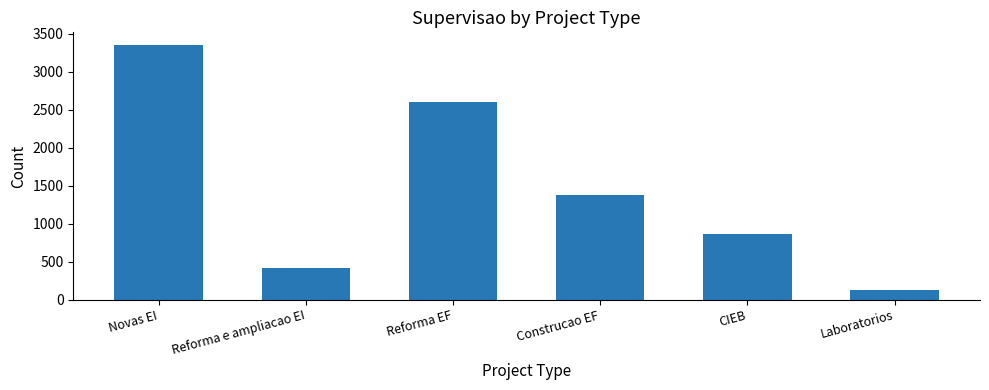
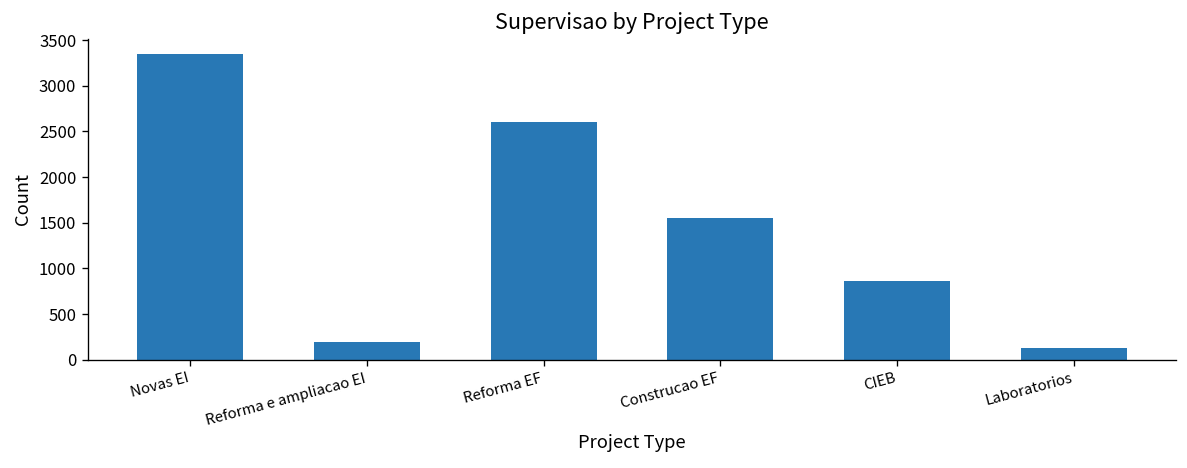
Reforma e ampliacao EI: 400 -> 200
Construcao EF: 1400 -> 1500
